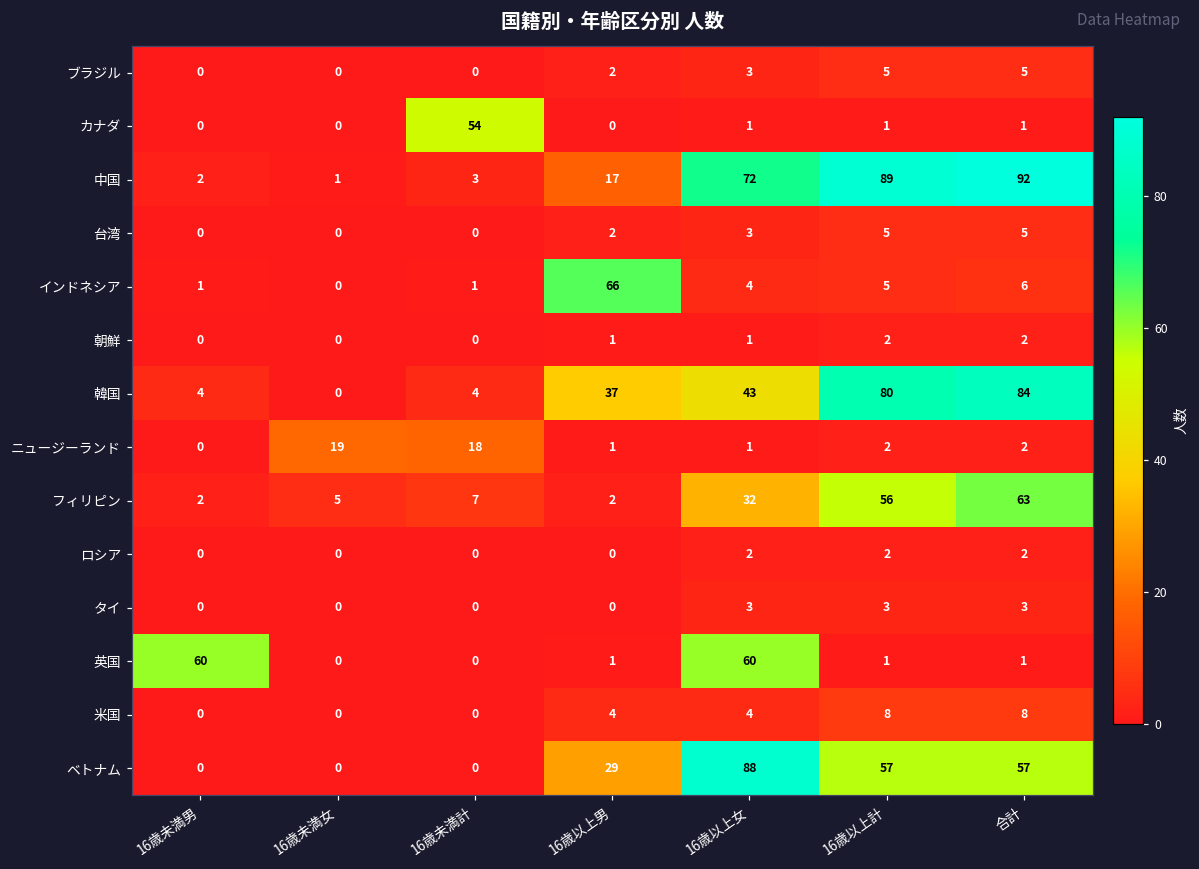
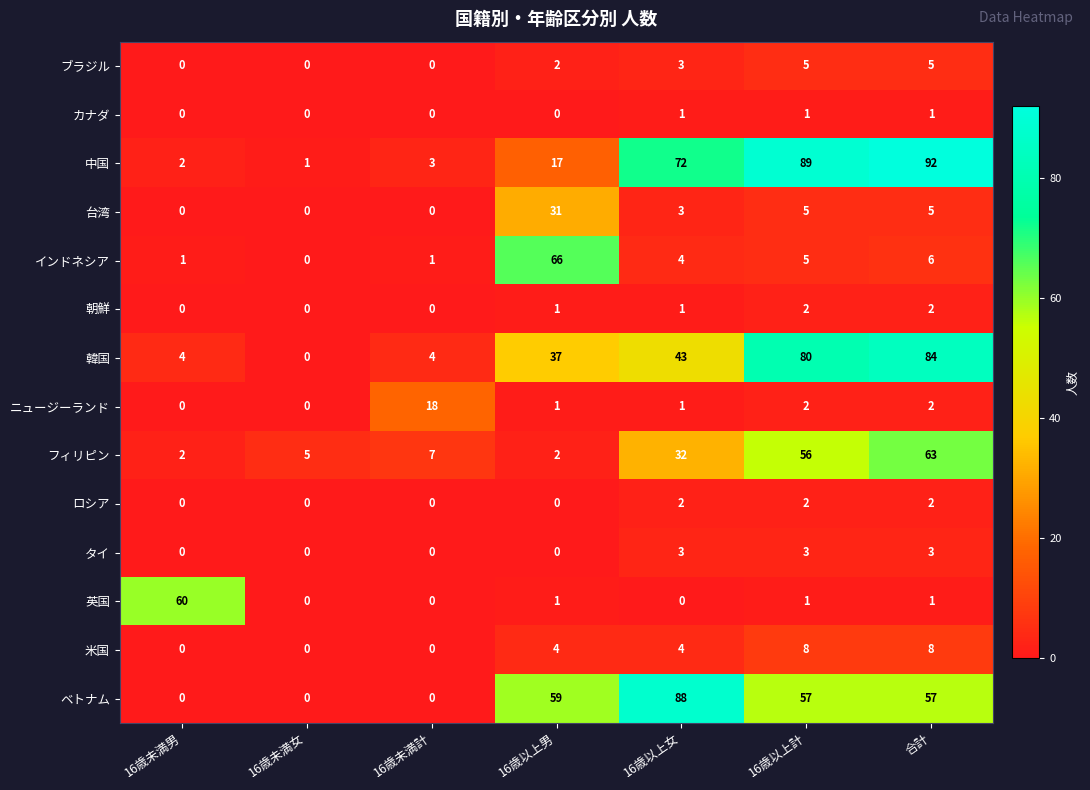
カナダ, 16歳未満計: 54 -> 0
台湾, 16歳以上男: 2 -> 31
ニュージーランド, 16歳未満女: 19 -> 0
英国, 16歳以上女: 60 -> 0
ベトナム, 16歳以上男: 29 -> 59
